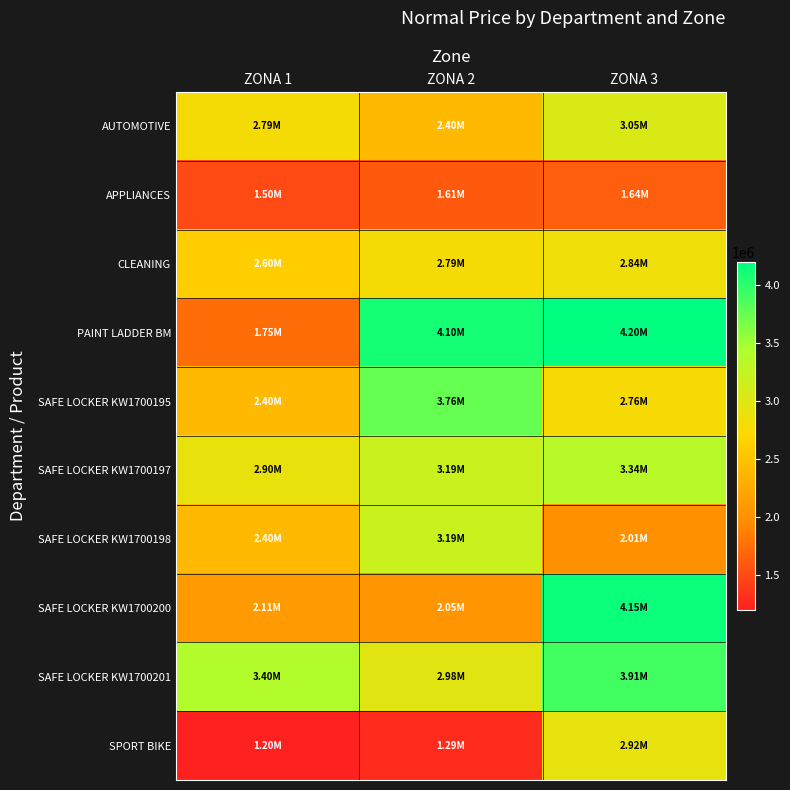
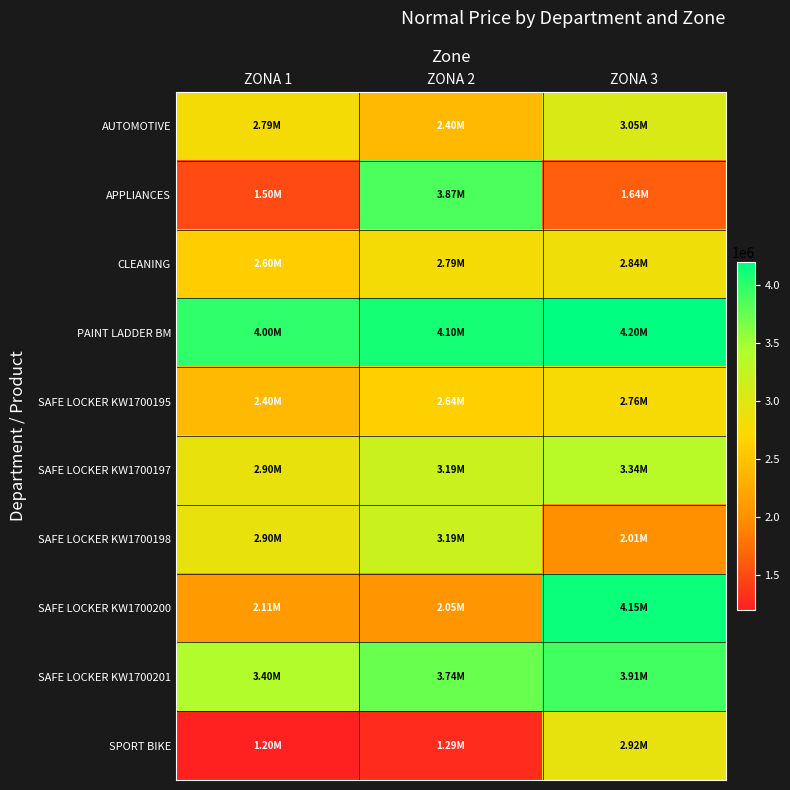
APPLIANCES, ZONA 2: 1.61M -> 3.87M
PAINT LADDER BM, ZONA 1: 1.75M -> 4.00M
SAFE LOCKER KW1700195, ZONA 2: 3.76M -> 2.64M
SAFE LOCKER KW1700198, ZONA 1: 2.40M -> 2.90M
SAFE LOCKER KW1700201, ZONA 2: 2.98M -> 3.74M
